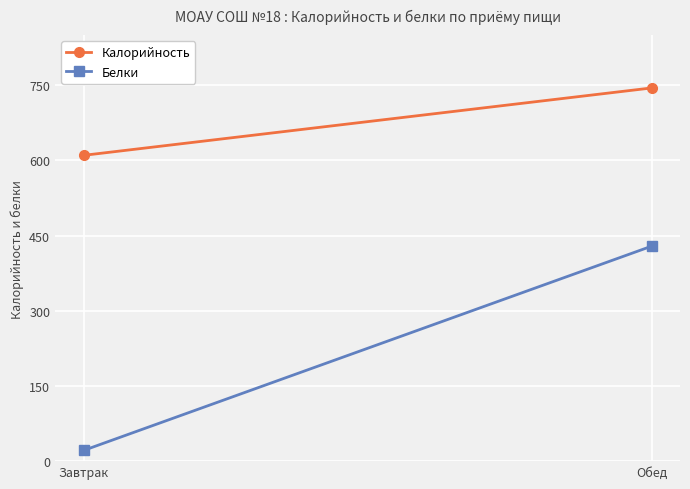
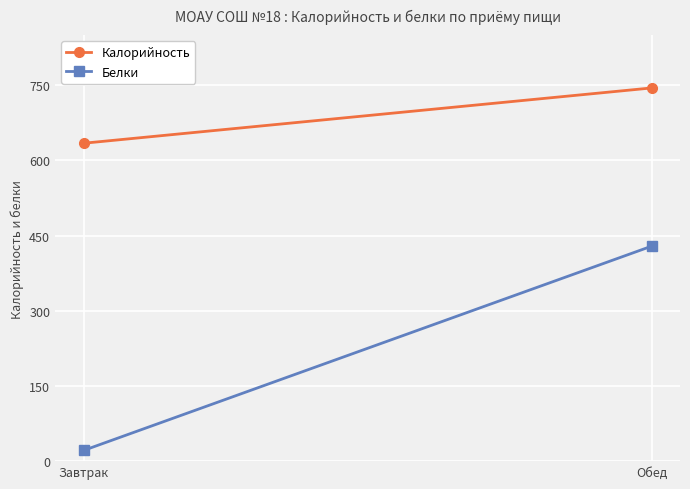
Калорийность, Завтрак: 610 -> 630
